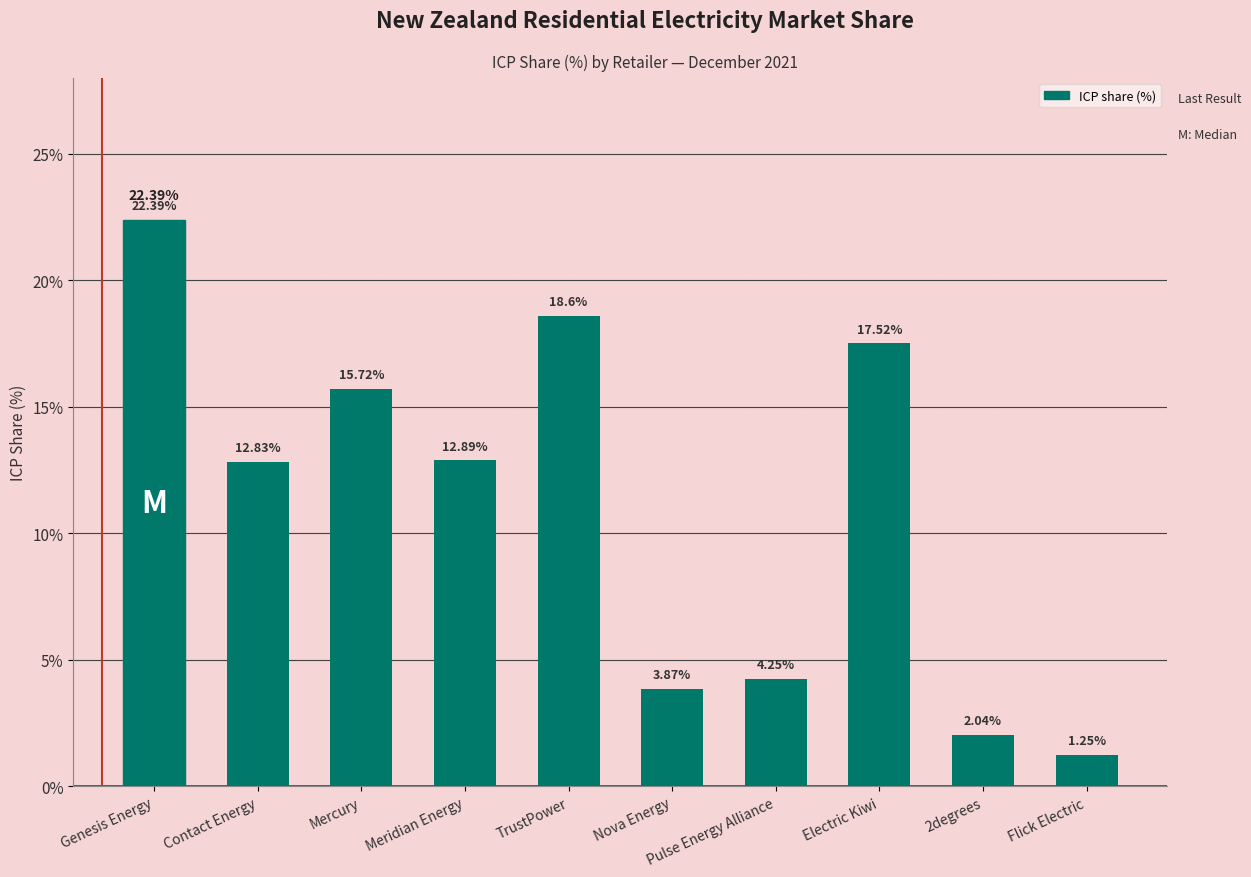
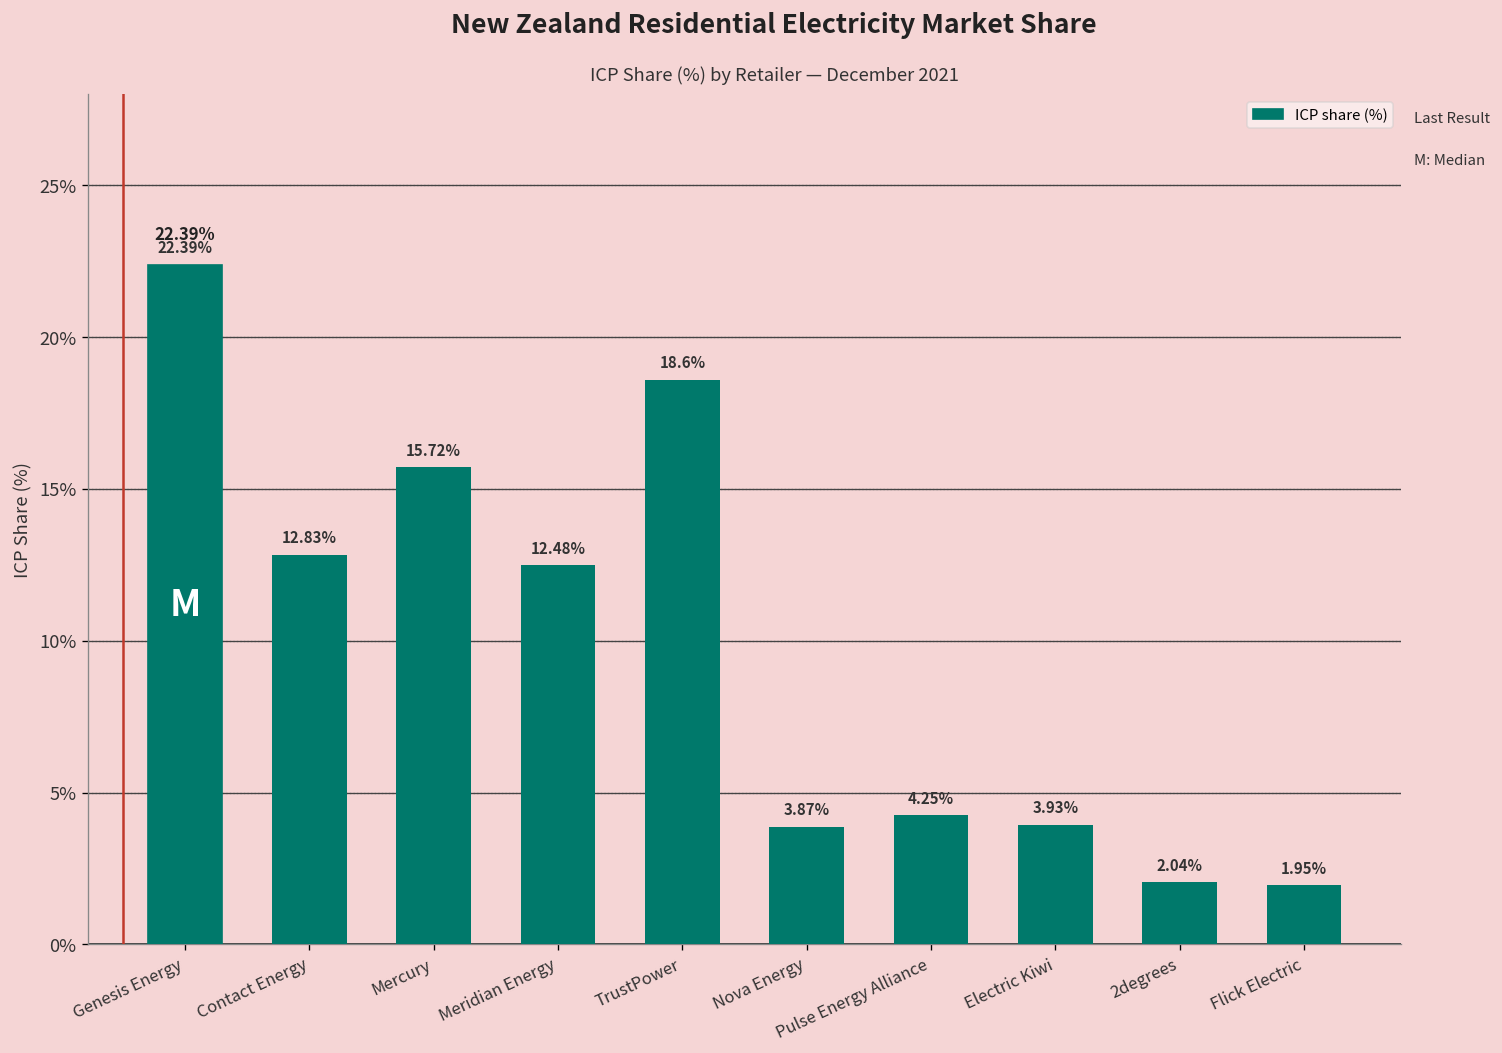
Meridian Energy: 12.89% -> 12.48%
Electric Kiwi: 17.52% -> 3.93%
Flick Electric: 1.25% -> 1.95%
